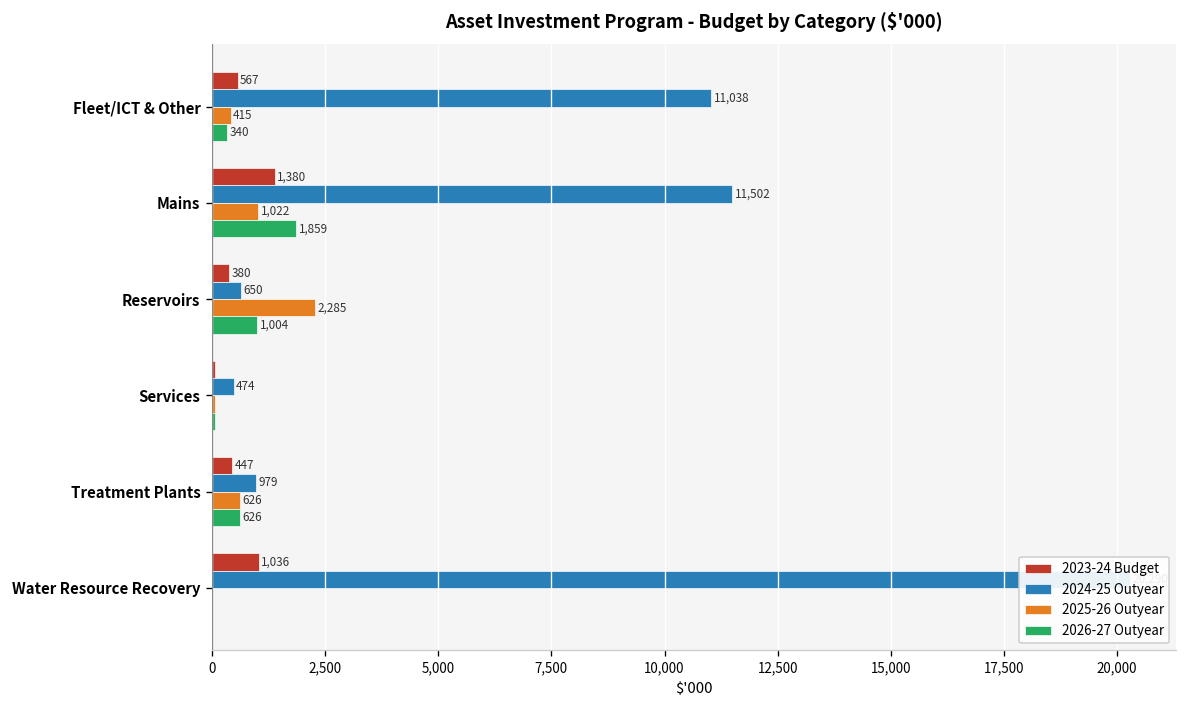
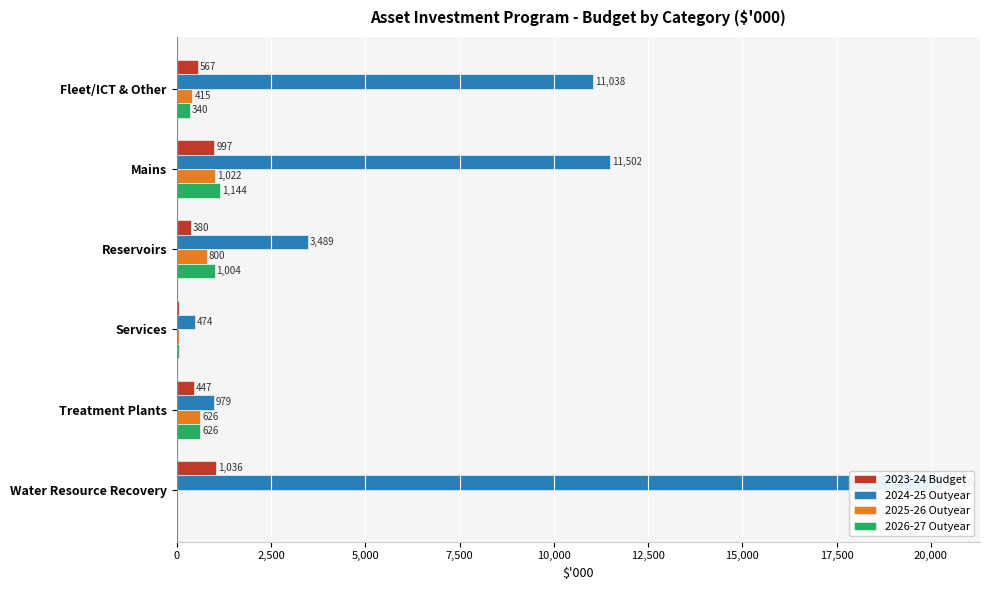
2023-24 Budget, Mains: 1,380 -> 997
2026-27 Outyear, Mains: 1,859 -> 1,144
2024-25 Outyear, Reservoirs: 650 -> 3,489
2025-26 Outyear, Reservoirs: 2,285 -> 800
